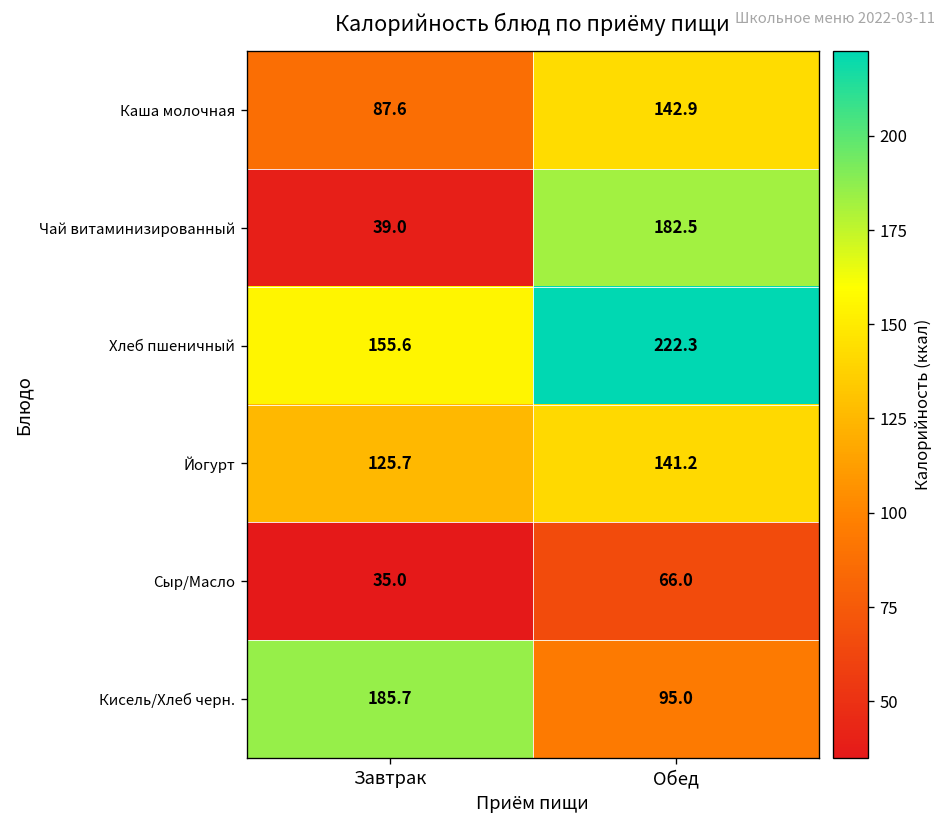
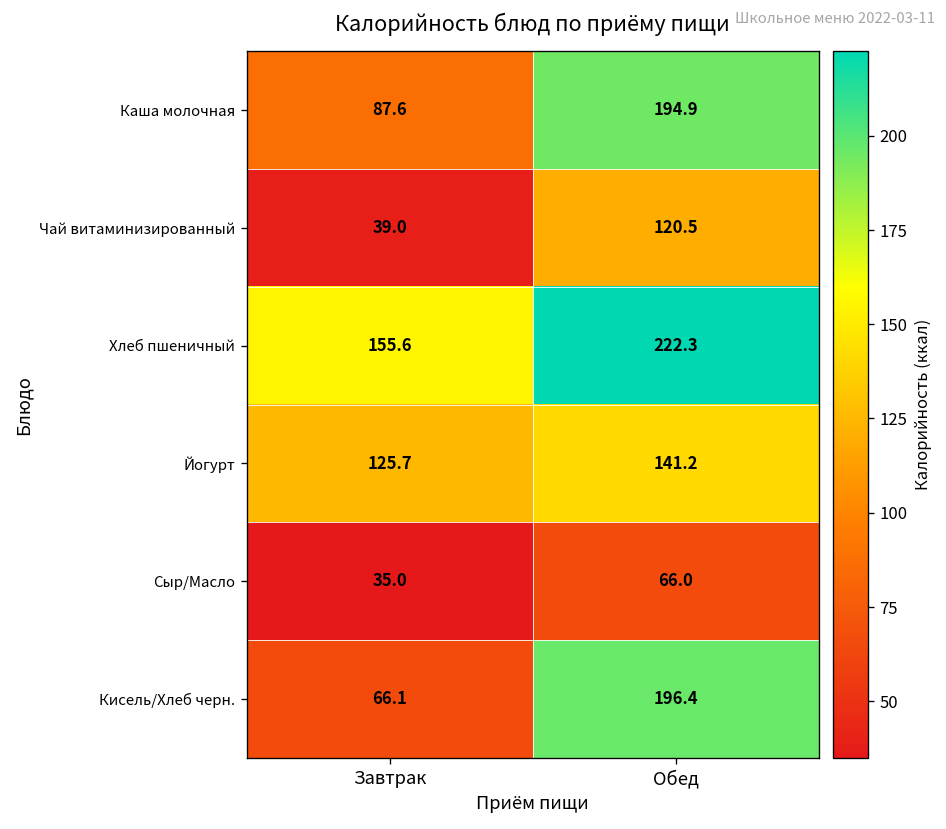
Каша молочная, Обед: 142.9 -> 194.9
Чай витаминизированный, Обед: 182.5 -> 120.5
Кисель/Хлеб черн., Завтрак: 185.7 -> 66.1
Кисель/Хлеб черн., Обед: 95.0 -> 196.4
